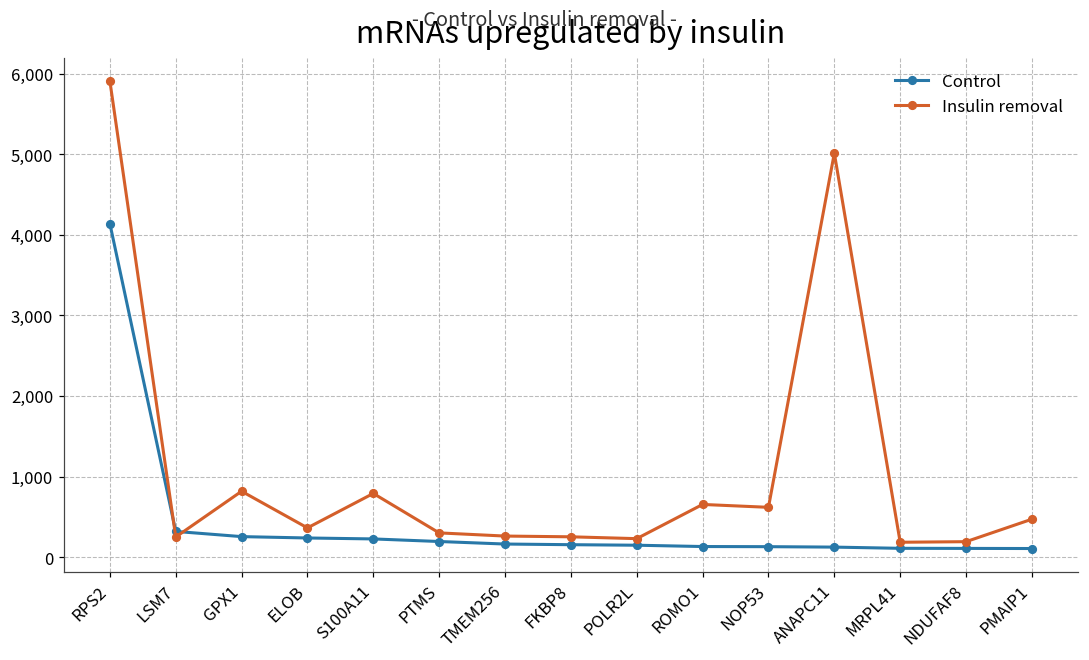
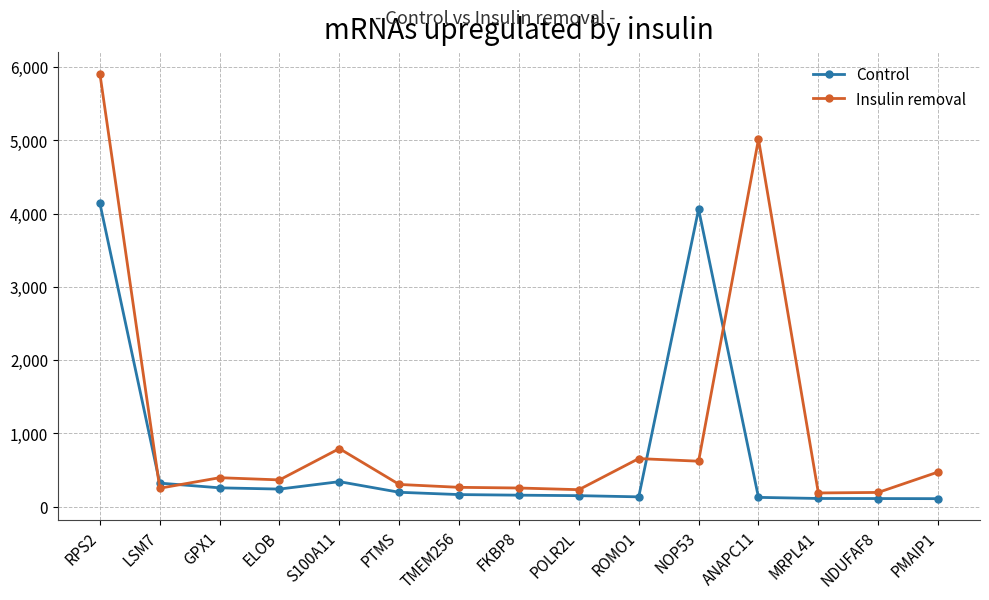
Insulin removal, GPX1: 800 -> 400
Control, S100A11: 200 -> 300
Control, NOP53: 100 -> 4,100
